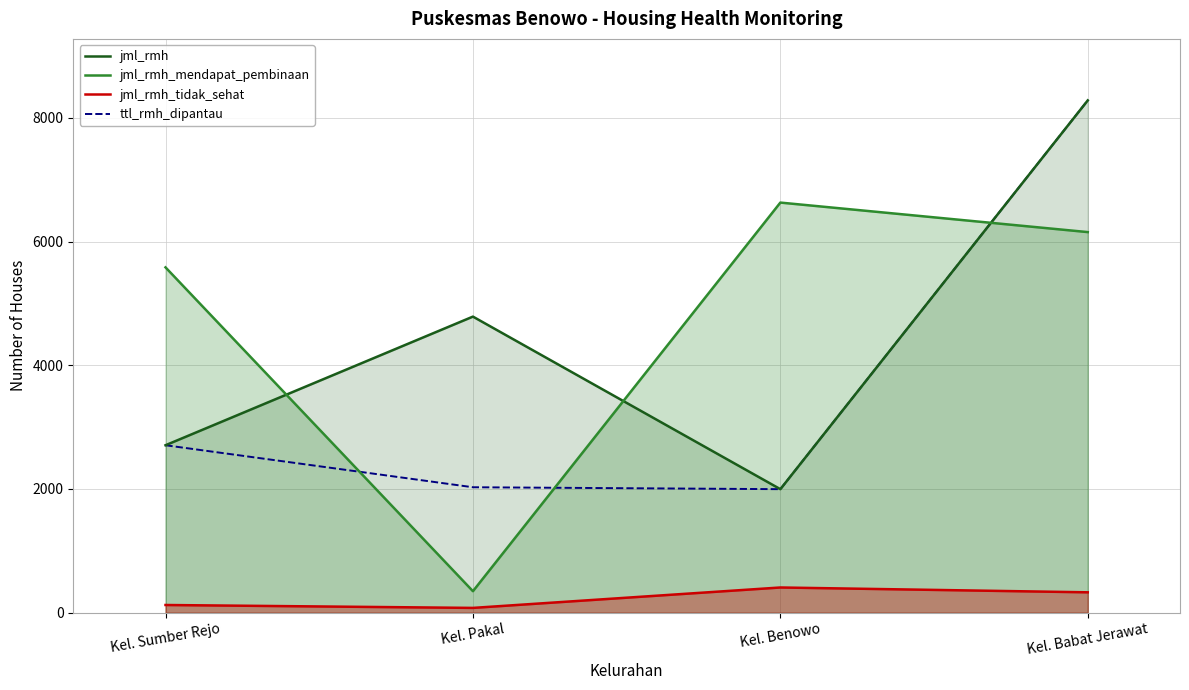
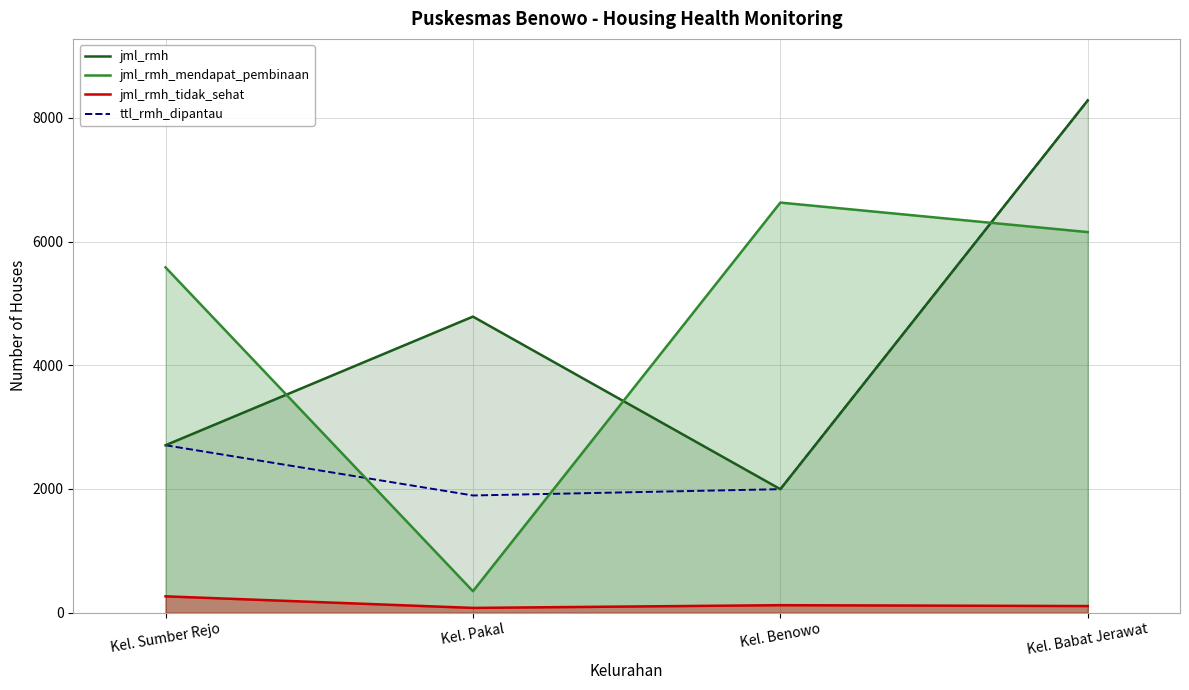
jml_rmh_tidak_sehat, Kel. Sumber Rejo: 100 -> 300
ttl_rmh_dipantau, Kel. Pakal: 2000 -> 1900
jml_rmh_tidak_sehat, Kel. Benowo: 400 -> 100
jml_rmh_tidak_sehat, Kel. Babat Jerawat: 300 -> 100
